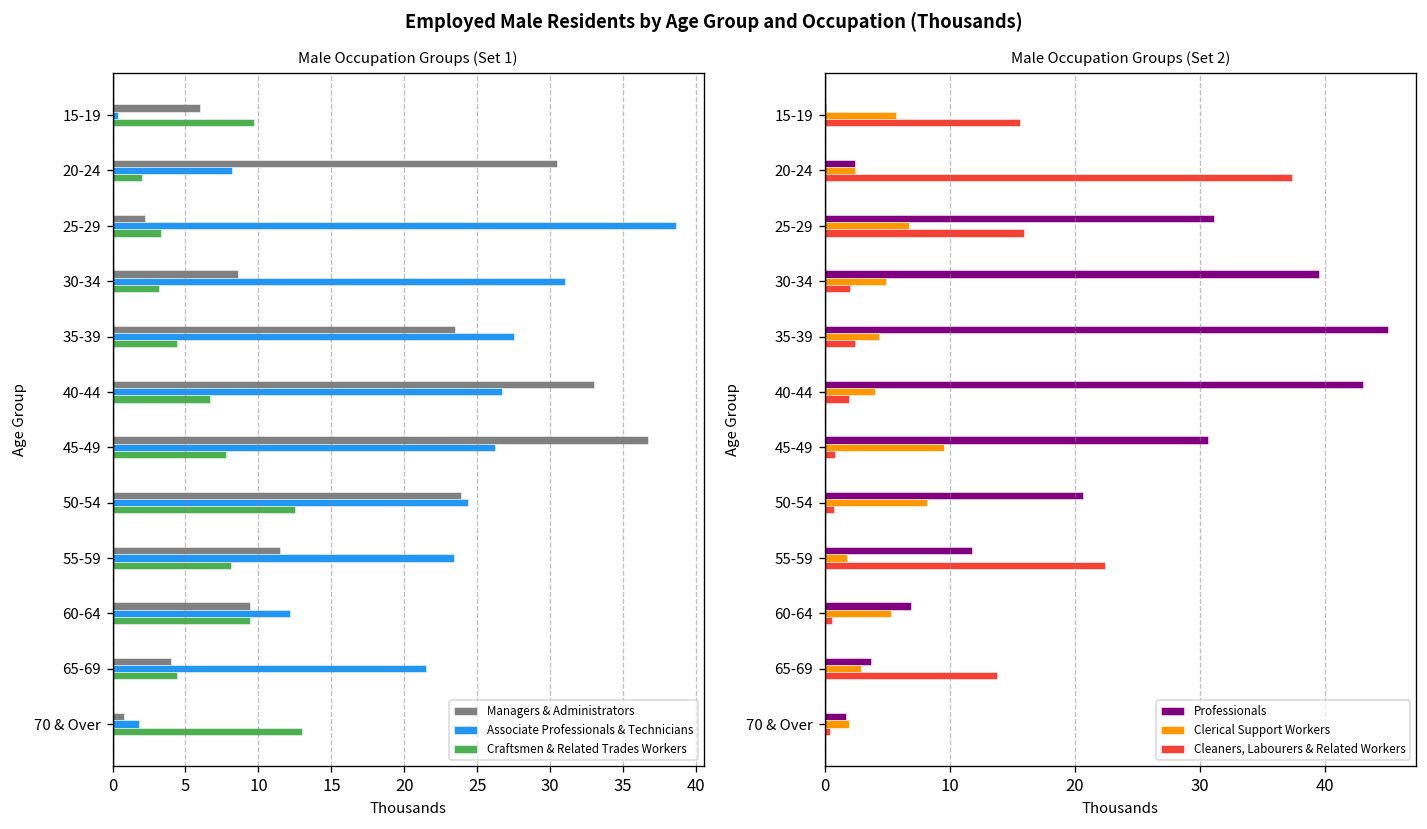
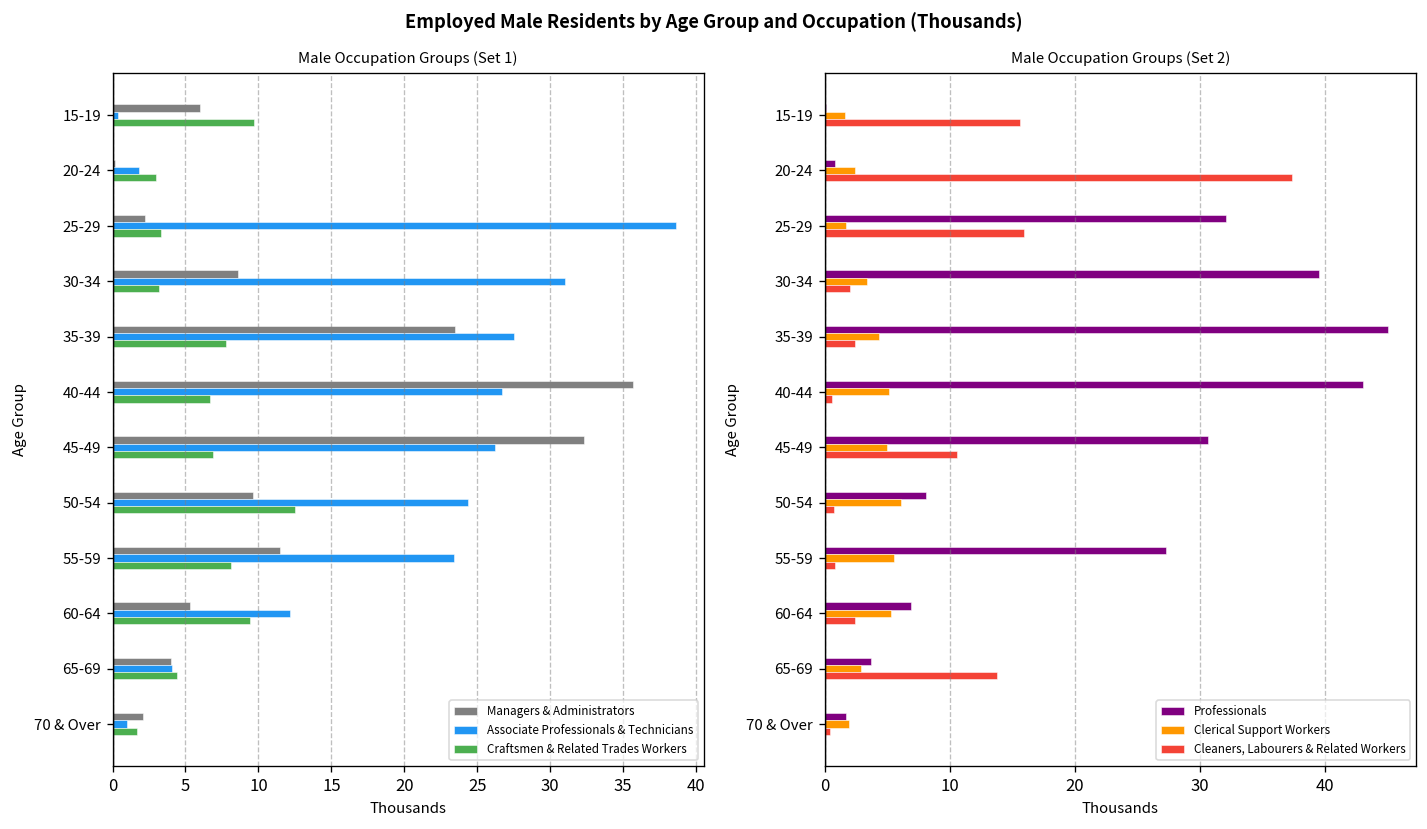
Male Occupation Groups (Set 1), Managers & Administrators, 20-24: 30.5 -> 0.2
Male Occupation Groups (Set 1), Associate Professionals & Technicians, 20-24: 8.2 -> 1.8
Male Occupation Groups (Set 1), Craftsmen & Related Trades Workers, 20-24: 2 -> 3
Male Occupation Groups (Set 1), Craftsmen & Related Trades Workers, 35-39: 4.4 -> 7.8
Male Occupation Groups (Set 1), Managers & Administrators, 40-44: 33.0 -> 35.7
Male Occupation Groups (Set 1), Managers & Administrators, 45-49: 36.7 -> 32.3
Male Occupation Groups (Set 1), Craftsmen & Related Trades Workers, 45-49: 7.8 -> 6.9
Male Occupation Groups (Set 1), Managers & Administrators, 50-54: 23.9 -> 9.6
Male Occupation Groups (Set 1), Managers & Administrators, 60-64: 9.4 -> 5.3
Male Occupation Groups (Set 1), Associate Professionals & Technicians, 65-69: 21.5 -> 4.1
Male Occupation Groups (Set 1), Managers & Administrators, 70 & Over: 0.8 -> 2.1
Male Occupation Groups (Set 1), Associate Professionals & Technicians, 70 & Over: 1.8 -> 1.0
Male Occupation Groups (Set 1), Craftsmen & Related Trades Workers, 70 & Over: 13.0 -> 1.7
Male Occupation Groups (Set 2), Clerical Support Workers, 15-19: 5.7 -> 1.6
Male Occupation Groups (Set 2), Professionals, 20-24: 2.4 -> 0.8
Male Occupation Groups (Set 2), Professionals, 25-29: 31.1 -> 32.1
Male Occupation Groups (Set 2), Clerical Support Workers, 25-29: 6.7 -> 1.7
Male Occupation Groups (Set 2), Clerical Support Workers, 30-34: 4.9 -> 3.4
Male Occupation Groups (Set 2), Clerical Support Workers, 40-44: 4.0 -> 5.1
Male Occupation Groups (Set 2), Cleaners, Labourers & Related Workers, 40-44: 1.9 -> 0.6
Male Occupation Groups (Set 2), Clerical Support Workers, 45-49: 9.5 -> 5.0
Male Occupation Groups (Set 2), Cleaners, Labourers & Related Workers, 45-49: 0.8 -> 10.6
Male Occupation Groups (Set 2), Professionals, 50-54: 20.6 -> 8.1
Male Occupation Groups (Set 2), Clerical Support Workers, 50-54: 8.2 -> 6.1
Male Occupation Groups (Set 2), Professionals, 55-59: 11.8 -> 27.3
Male Occupation Groups (Set 2), Clerical Support Workers, 55-59: 1.8 -> 5.5
Male Occupation Groups (Set 2), Cleaners, Labourers & Related Workers, 55-59: 22.4 -> 0.8
Male Occupation Groups (Set 2), Cleaners, Labourers & Related Workers, 60-64: 0.6 -> 2.4
